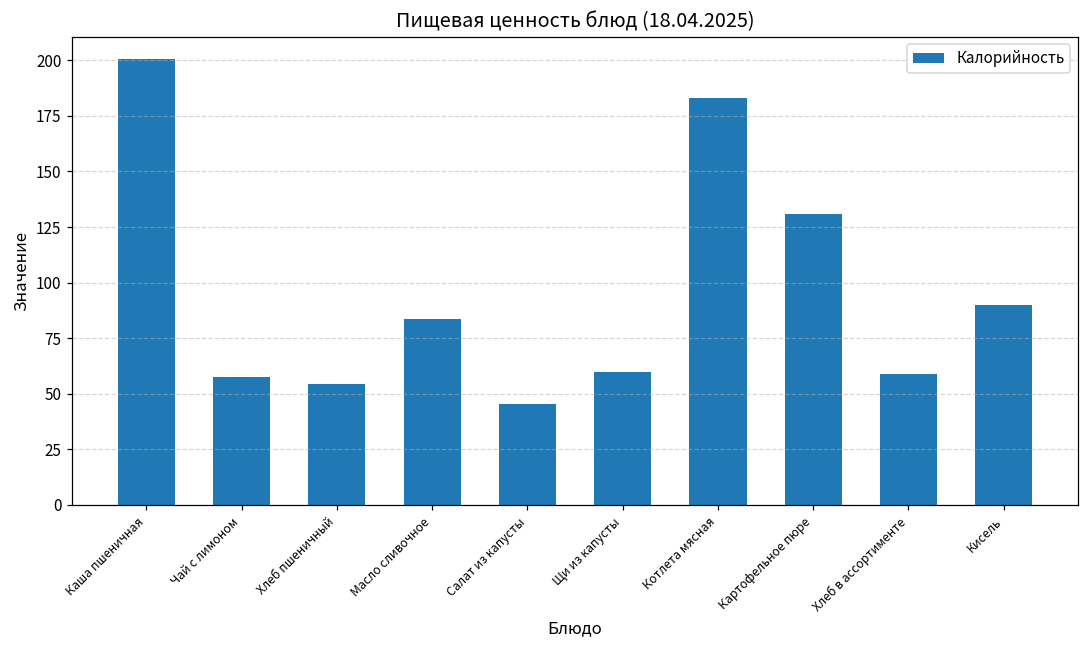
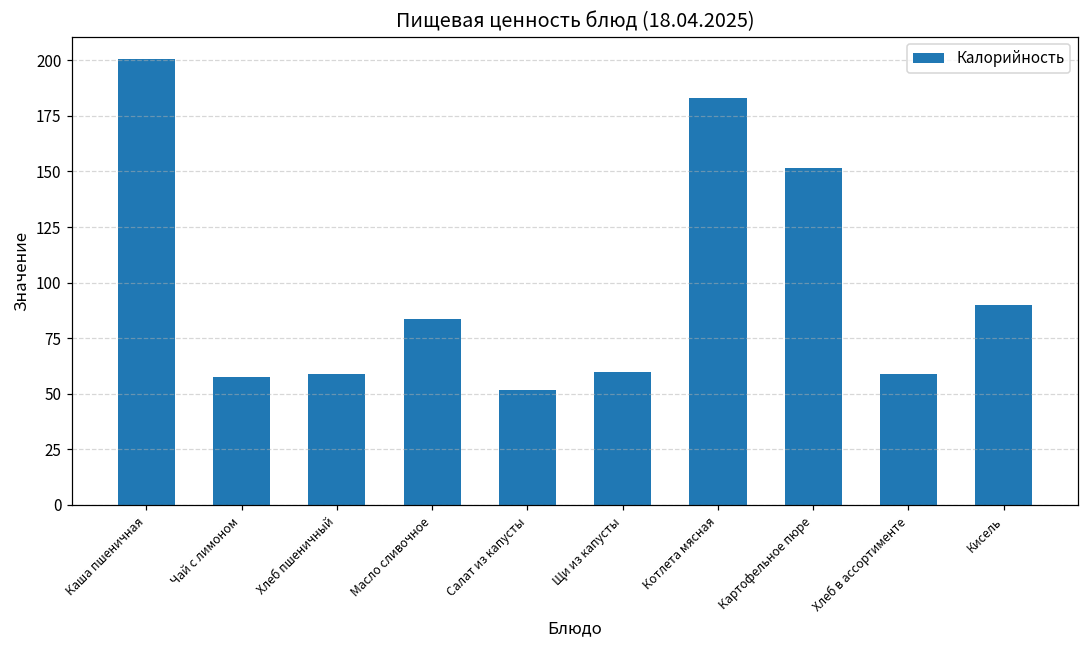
Хлеб пшеничный: 54 -> 59
Салат из капусты: 45 -> 52
Картофельное пюре: 131 -> 151
